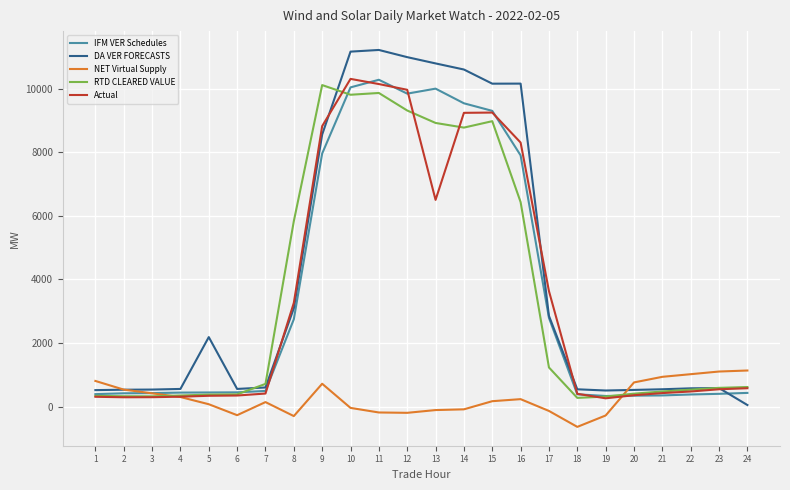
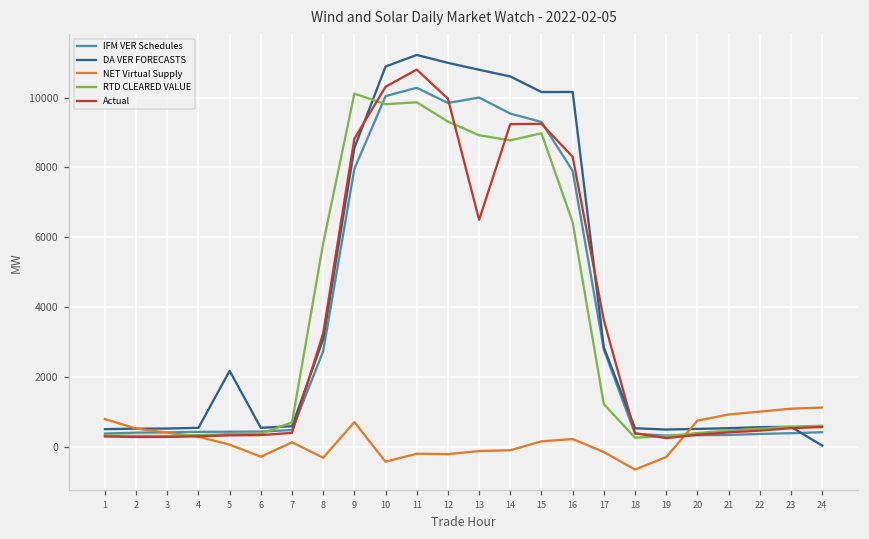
DA VER FORECASTS, 10: 11200 -> 10900
NET Virtual Supply, 10: 0 -> -400
Actual, 11: 10100 -> 10800
